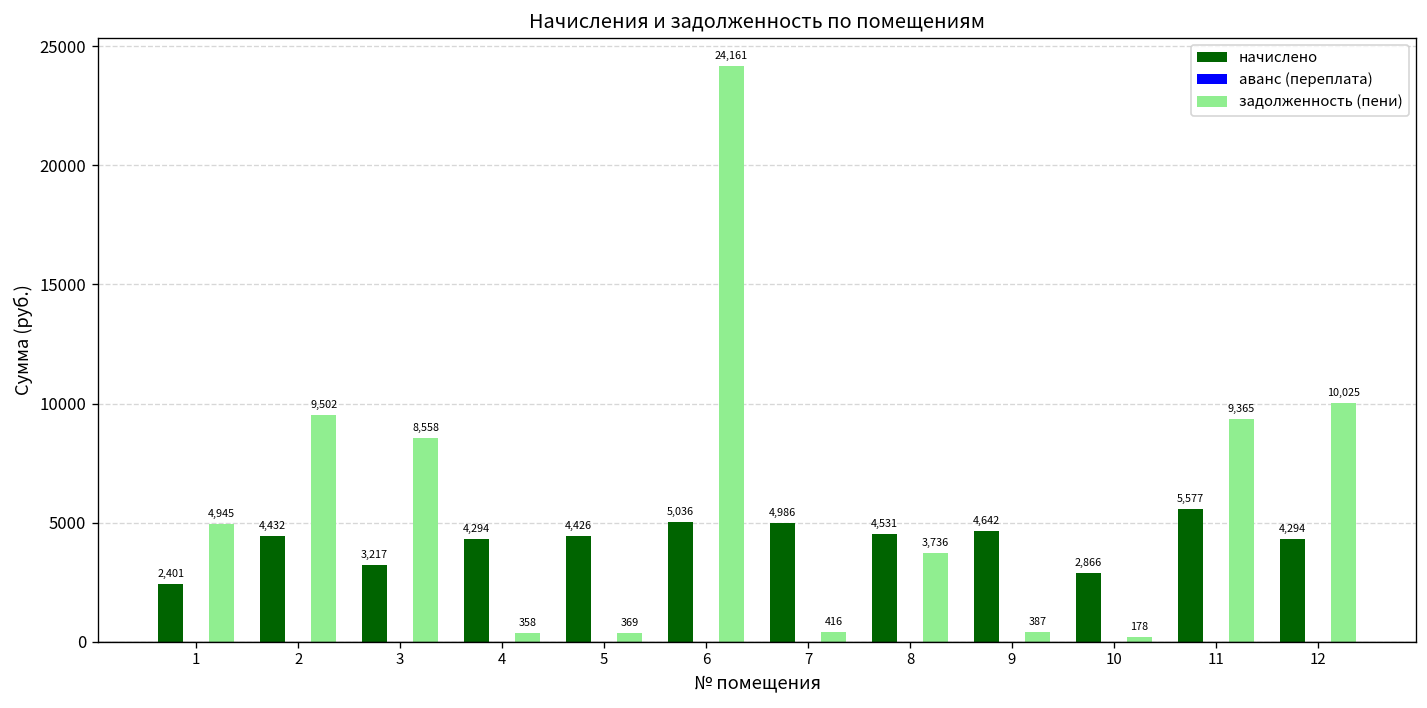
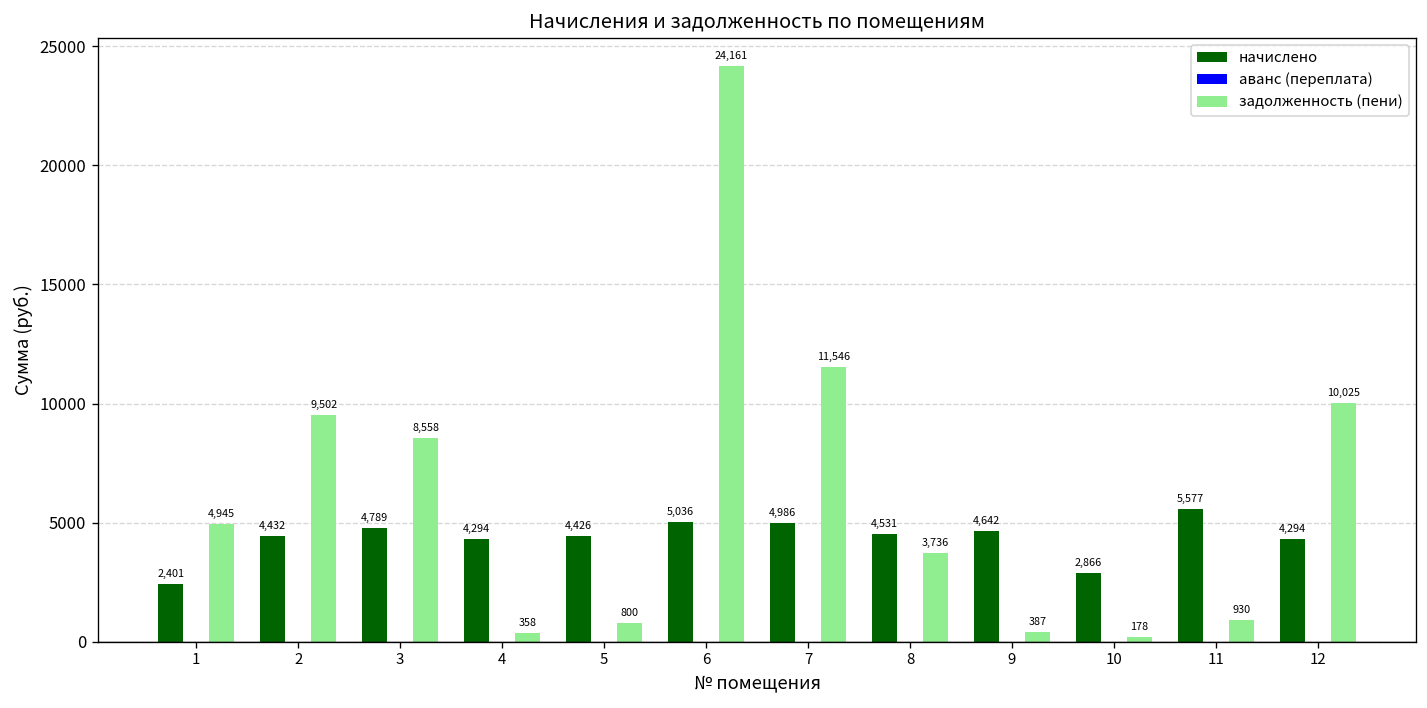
начислено, 3: 3,217 -> 4,789
задолженность (пени), 5: 369 -> 800
задолженность (пени), 7: 416 -> 11,546
задолженность (пени), 11: 9,365 -> 930
